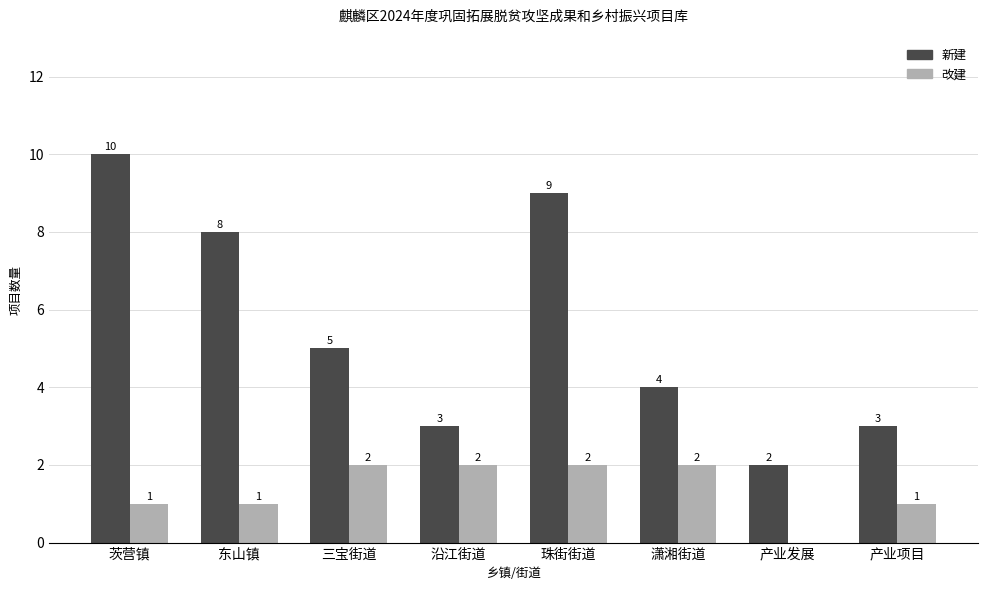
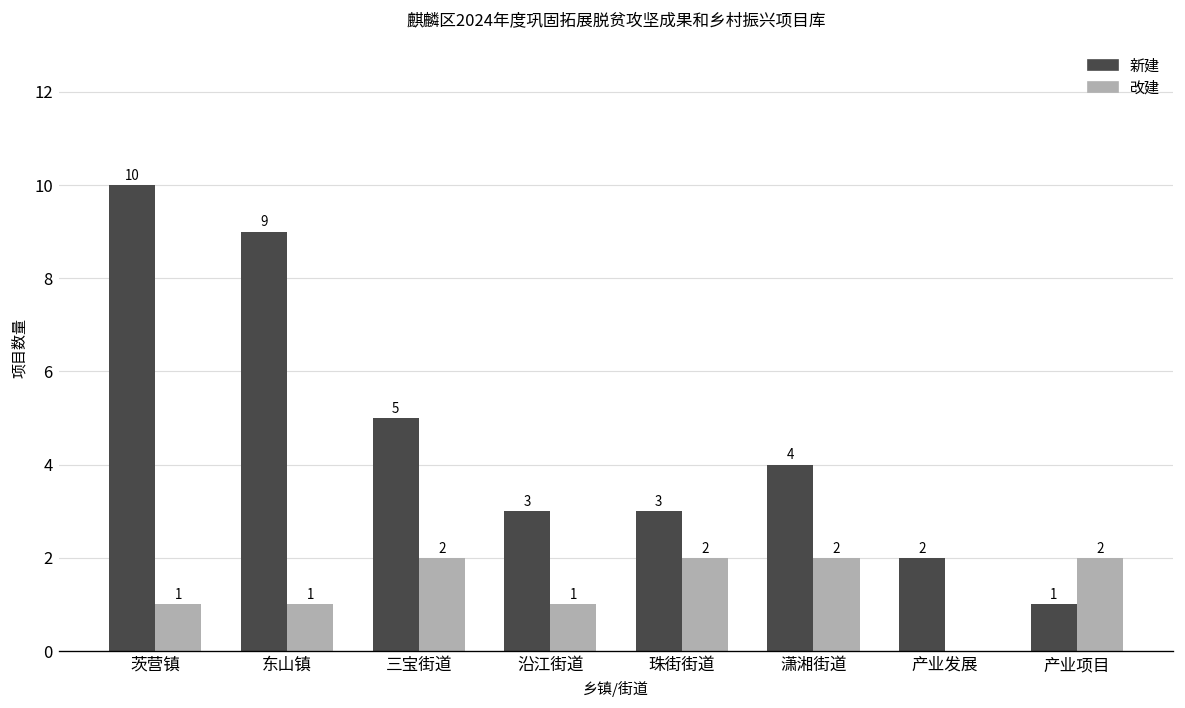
新建, 东山镇: 8 -> 9
改建, 沿江街道: 2 -> 1
新建, 珠街街道: 9 -> 3
新建, 产业项目: 3 -> 1
改建, 产业项目: 1 -> 2
